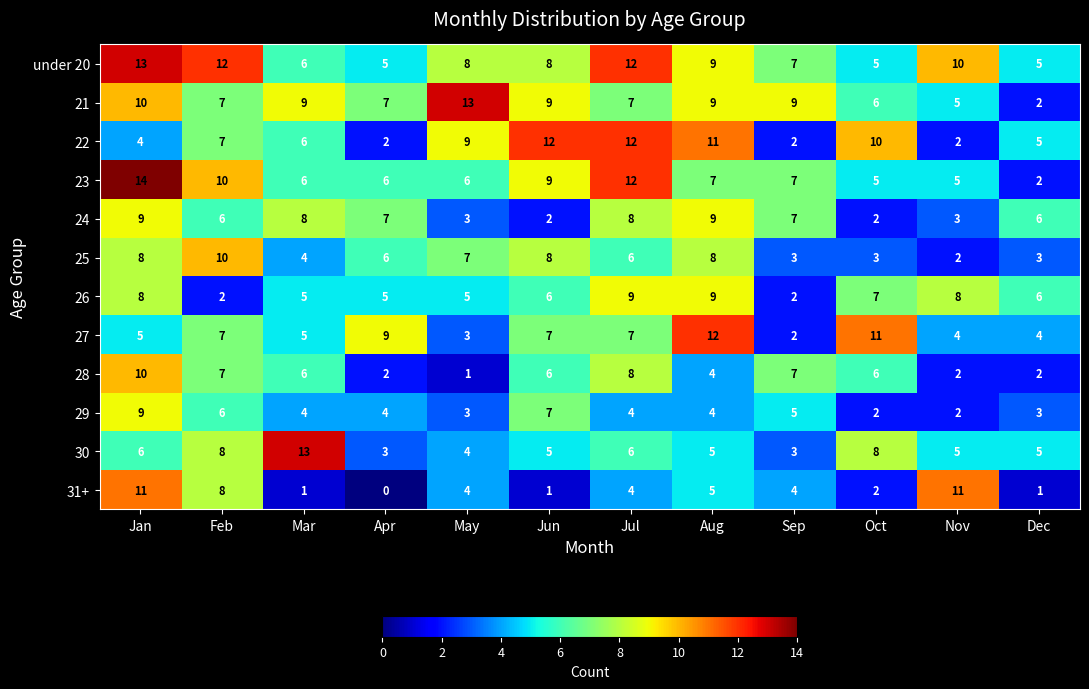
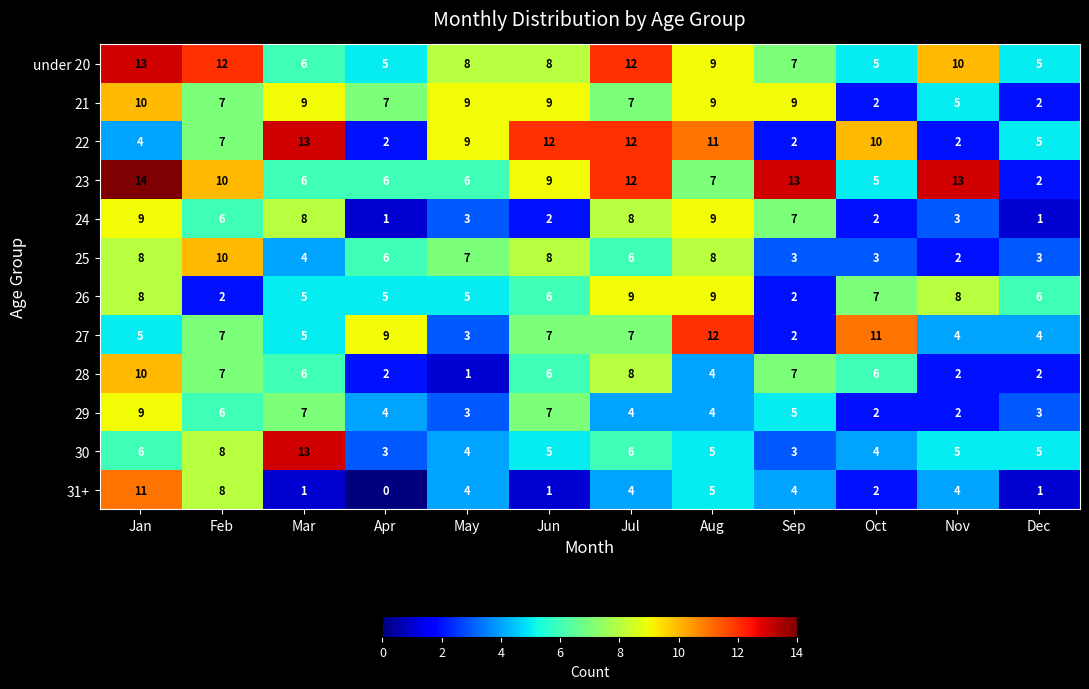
21, May: 13 -> 9
21, Oct: 6 -> 2
22, Mar: 6 -> 13
23, Sep: 7 -> 13
23, Nov: 5 -> 13
24, Apr: 7 -> 1
24, Dec: 6 -> 1
29, Mar: 4 -> 7
30, Oct: 8 -> 4
31+, Nov: 11 -> 4
